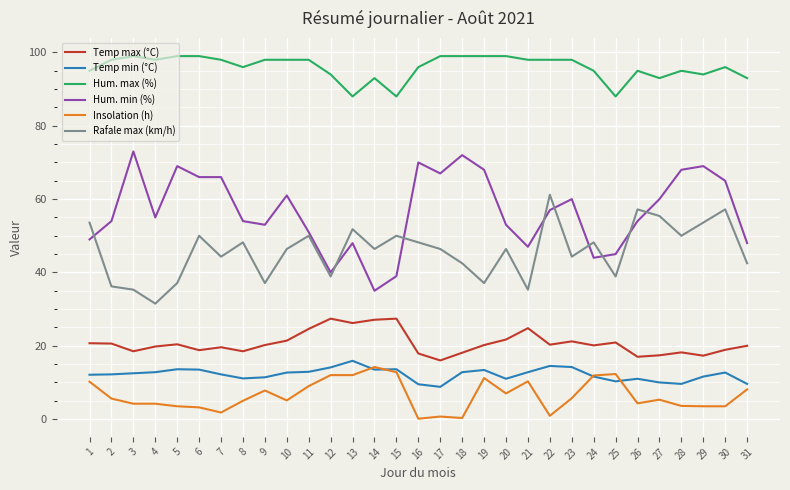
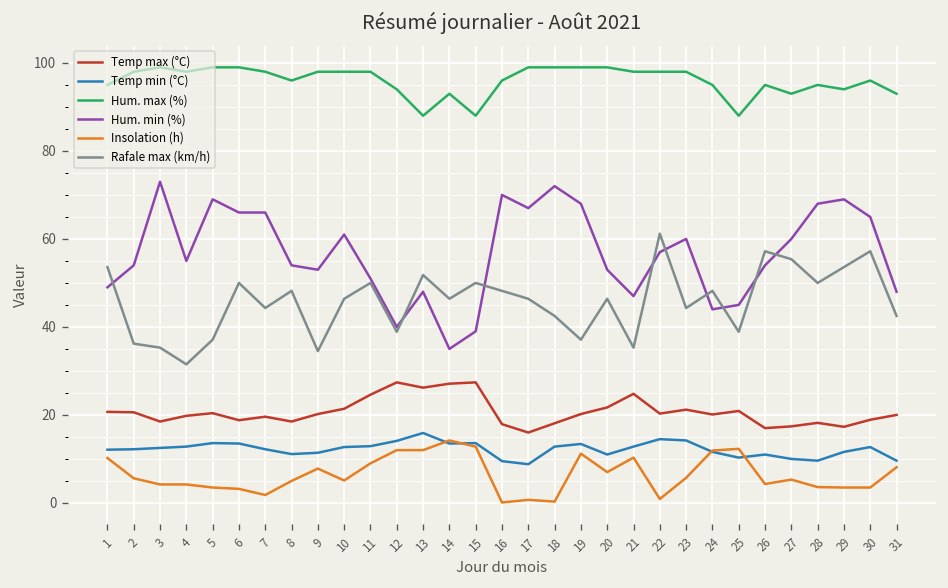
Rafale max (km/h), 9: 37 -> 35
